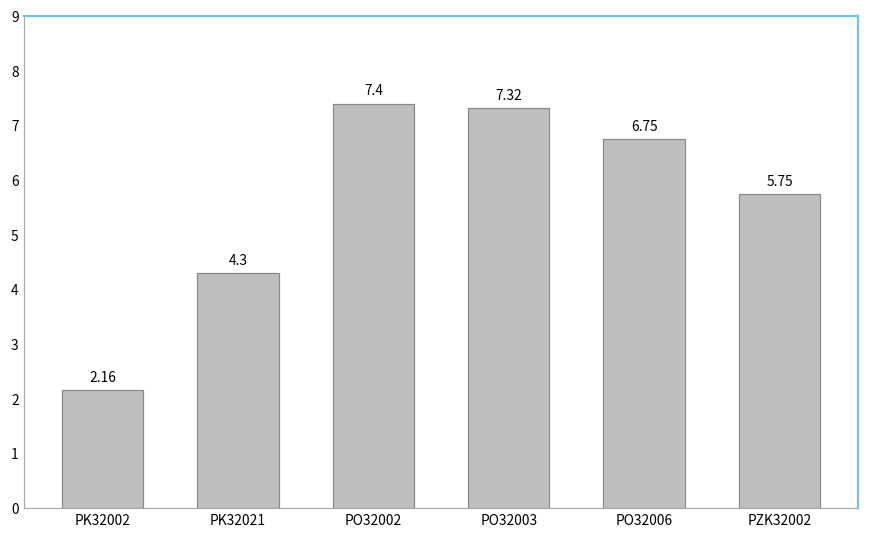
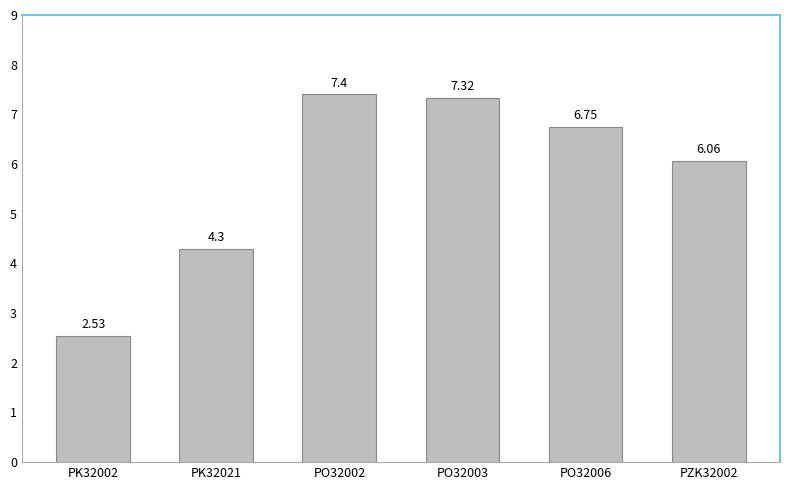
PK32002: 2.16 -> 2.53
PZK32002: 5.75 -> 6.06
